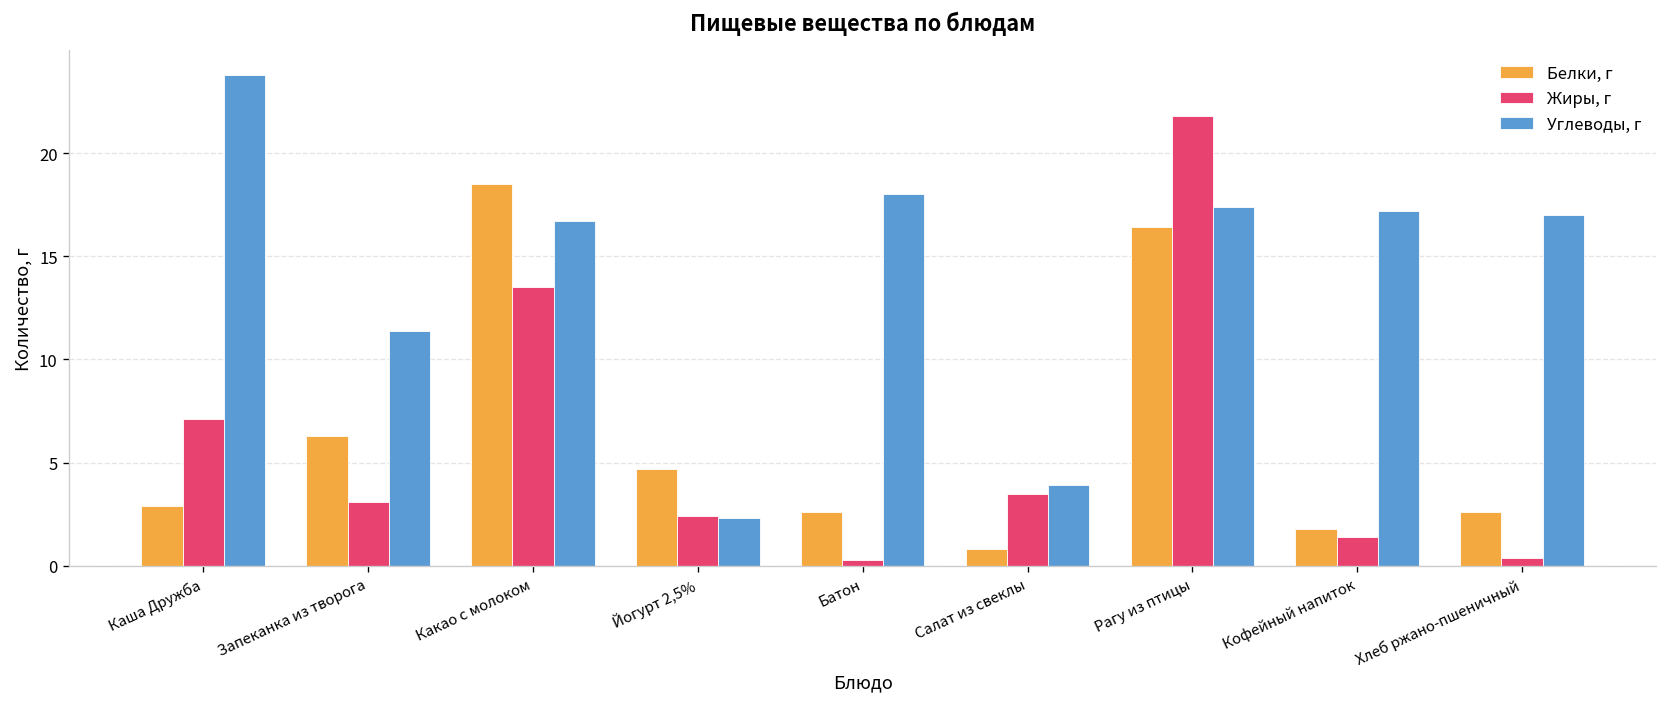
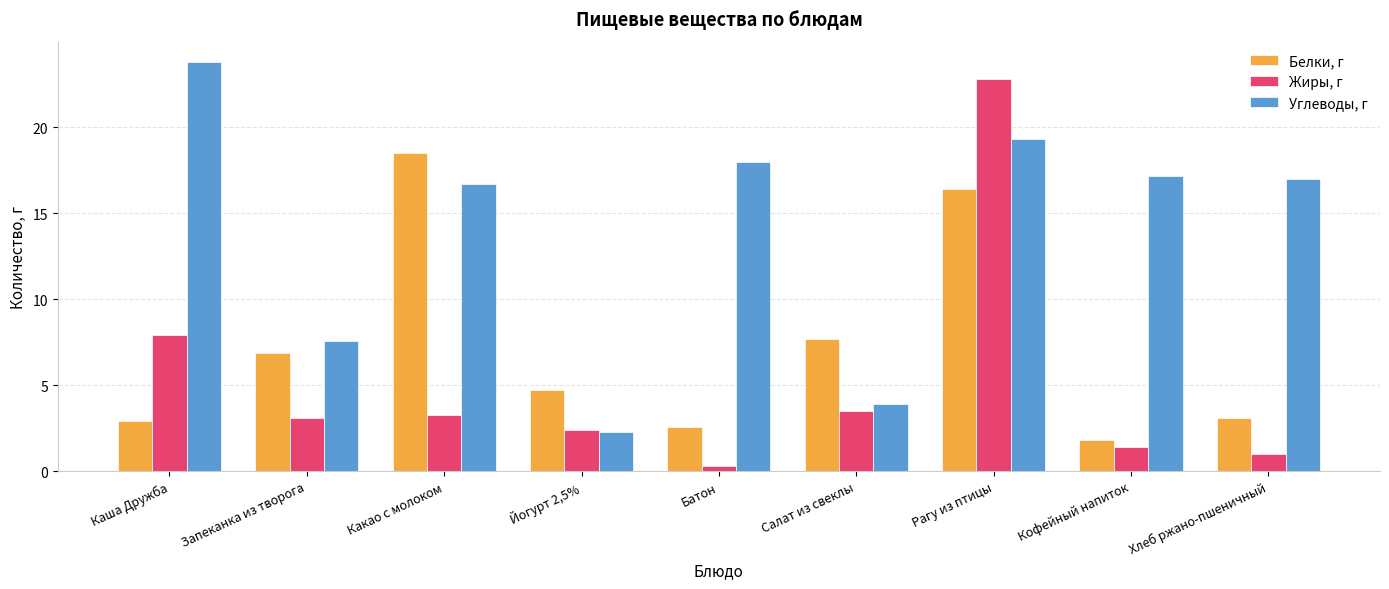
Жиры, г, Каша Дружба: 7.1 -> 7.9
Белки, г, Запеканка из творога: 6.3 -> 6.9
Углеводы, г, Запеканка из творога: 11.4 -> 7.6
Жиры, г, Какао с молоком: 13.5 -> 3.3
Белки, г, Салат из свеклы: 0.8 -> 7.7
Жиры, г, Рагу из птицы: 21.8 -> 22.8
Углеводы, г, Рагу из птицы: 17.4 -> 19.3
Белки, г, Хлеб ржано-пшеничный: 2.6 -> 3.1
Жиры, г, Хлеб ржано-пшеничный: 0.4 -> 1.0
